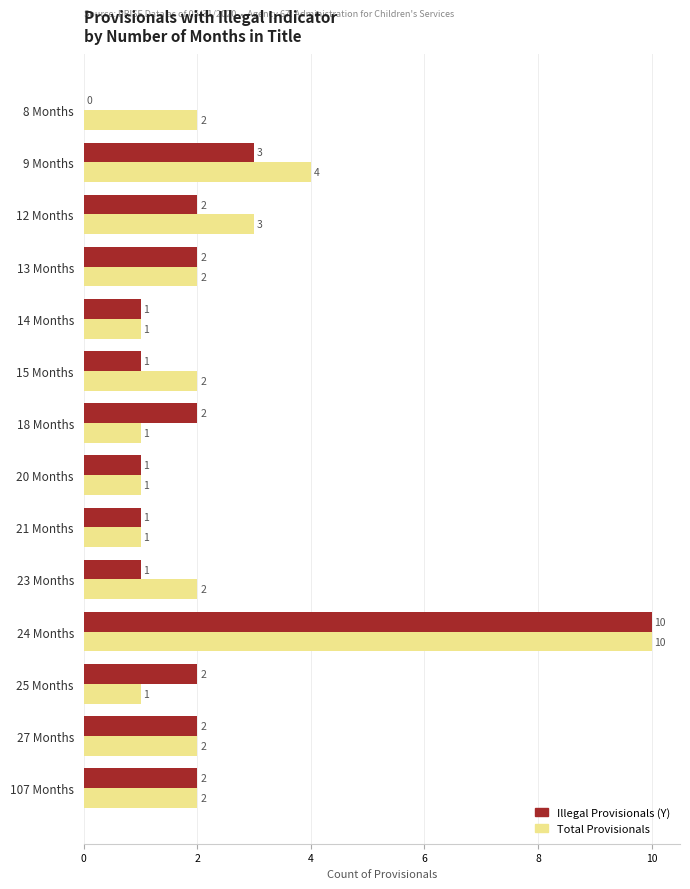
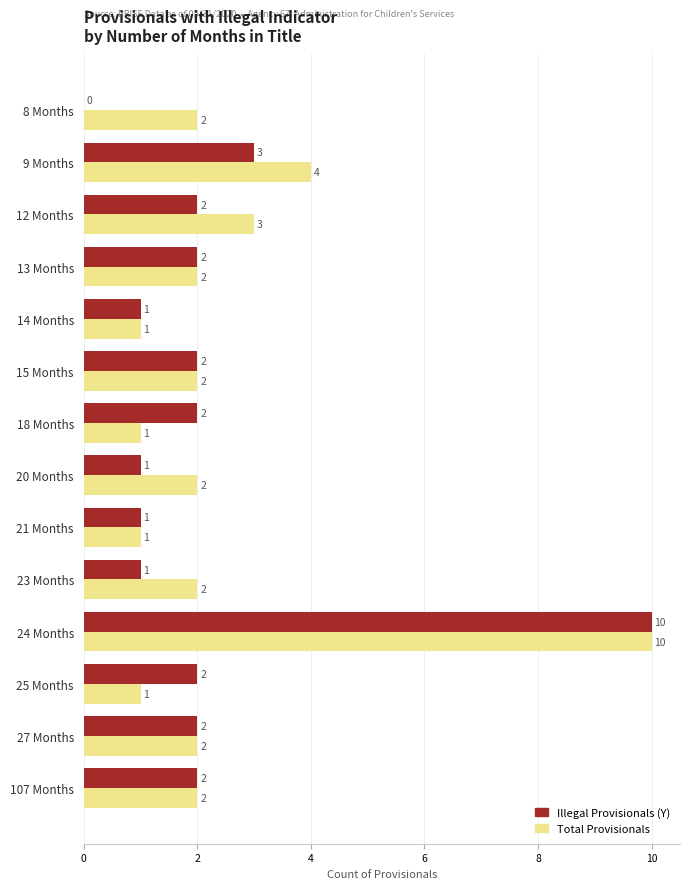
Illegal Provisionals (Y), 15 Months: 1 -> 2
Total Provisionals, 20 Months: 1 -> 2
